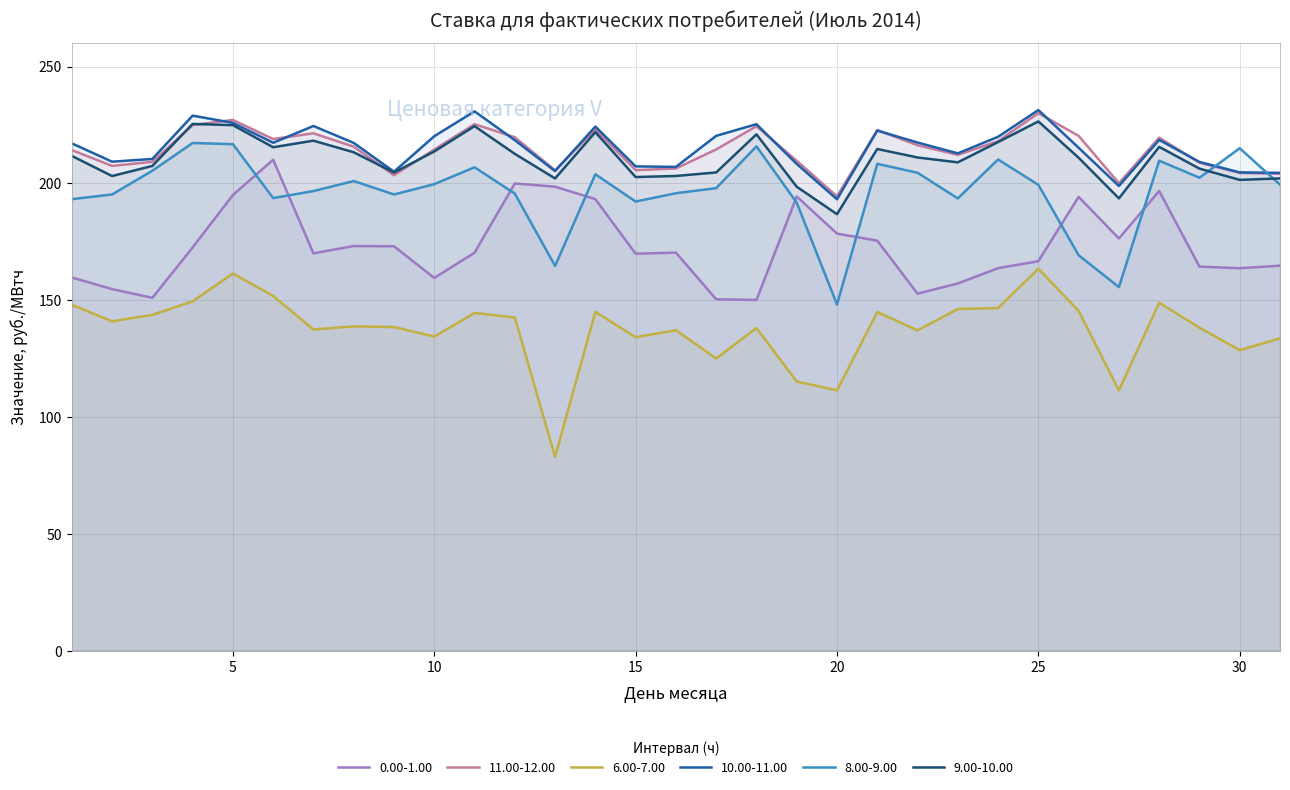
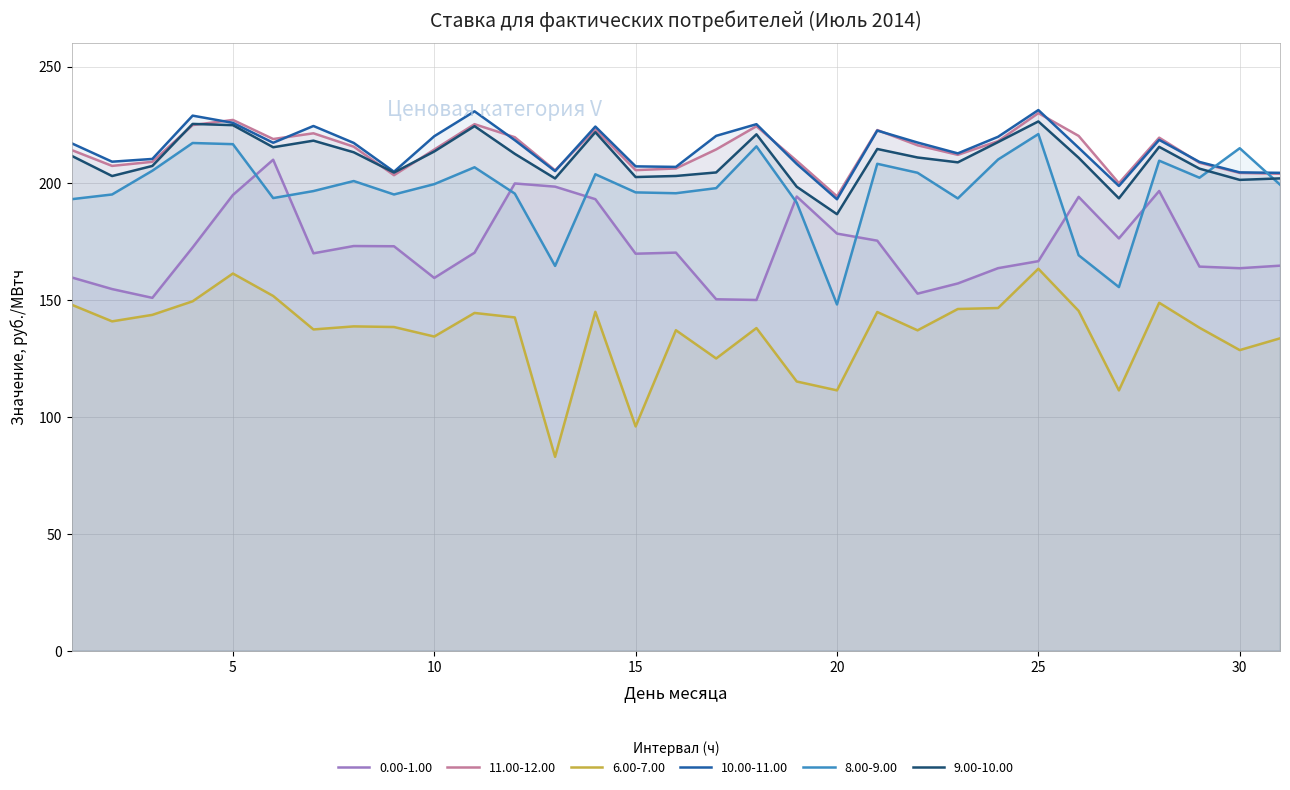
6.00-7.00, 15: 134 -> 96
8.00-9.00, 15: 192 -> 196
8.00-9.00, 25: 199 -> 221
